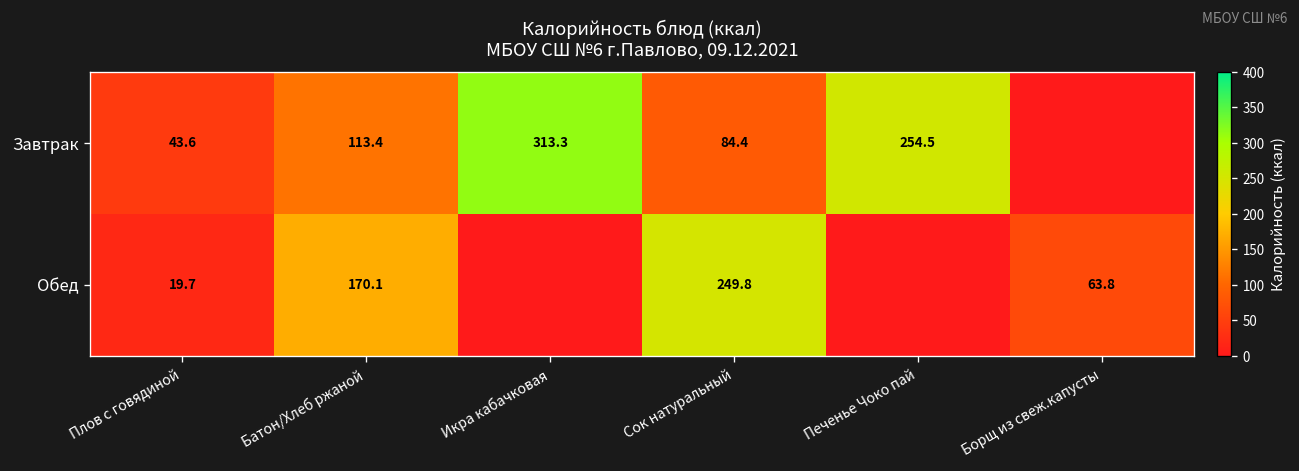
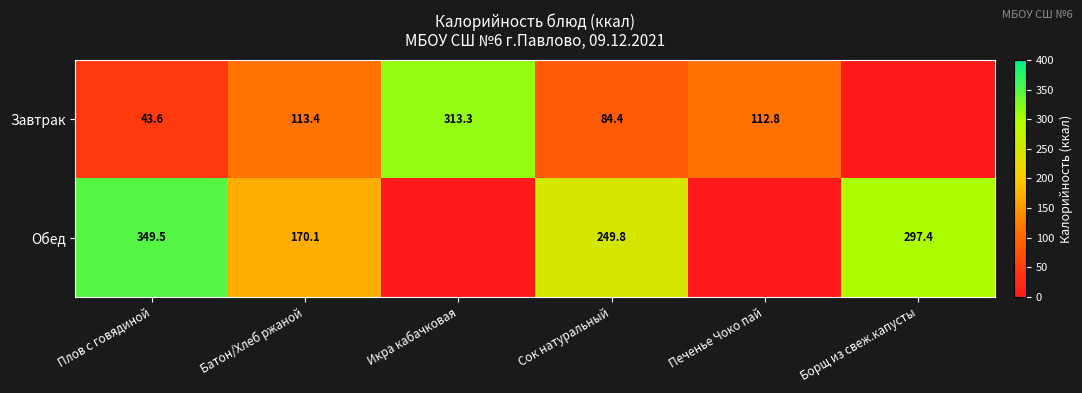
Завтрак, Печенье Чоко пай: 254.5 -> 112.8
Обед, Плов с говядиной: 19.7 -> 349.5
Обед, Борщ из свеж.капусты: 63.8 -> 297.4
